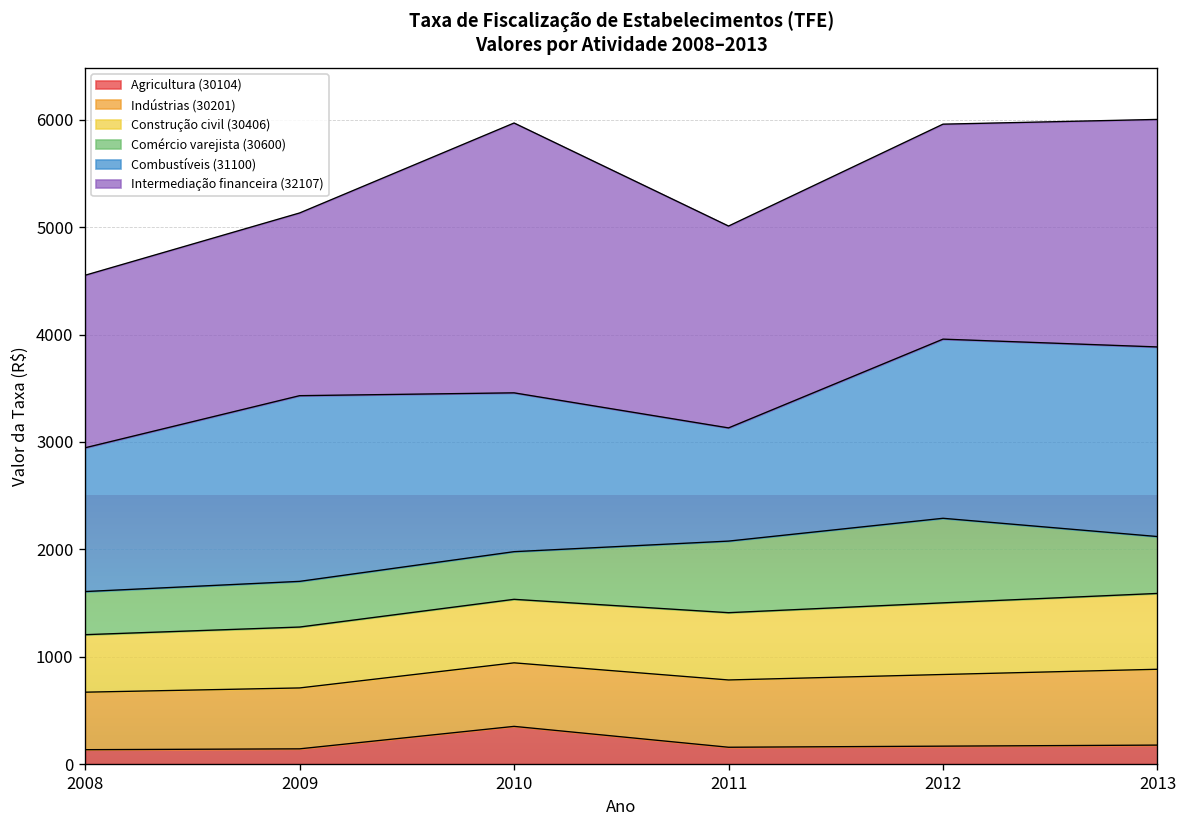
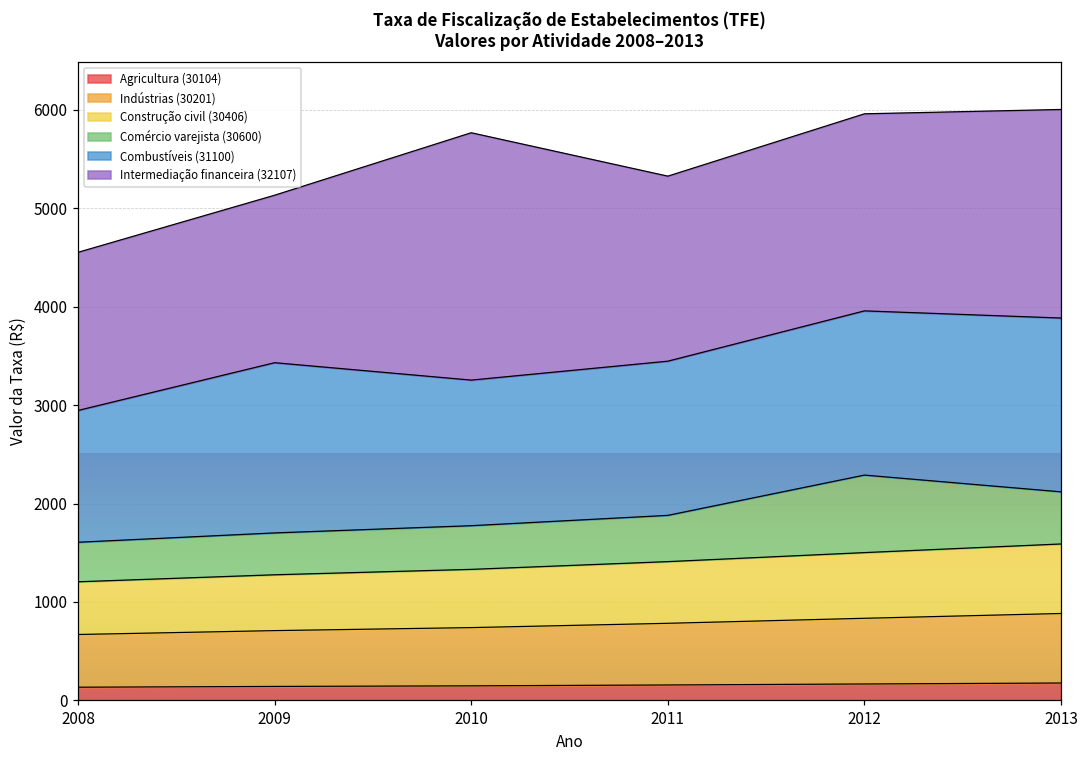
Agricultura (30104), 2010: 400 -> 100
Comércio varejista (30600), 2011: 700 -> 500
Combustíveis (31100), 2011: 1100 -> 1600
